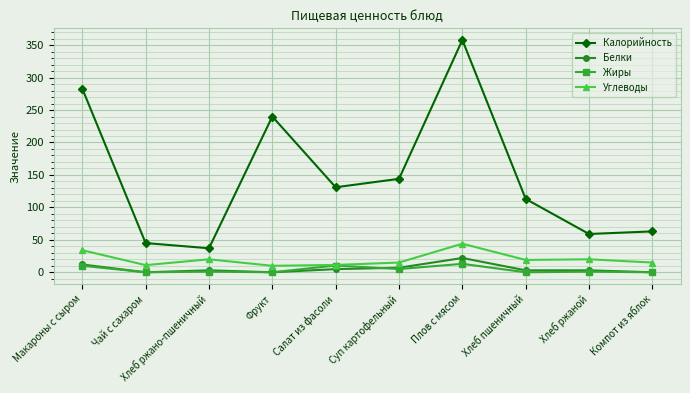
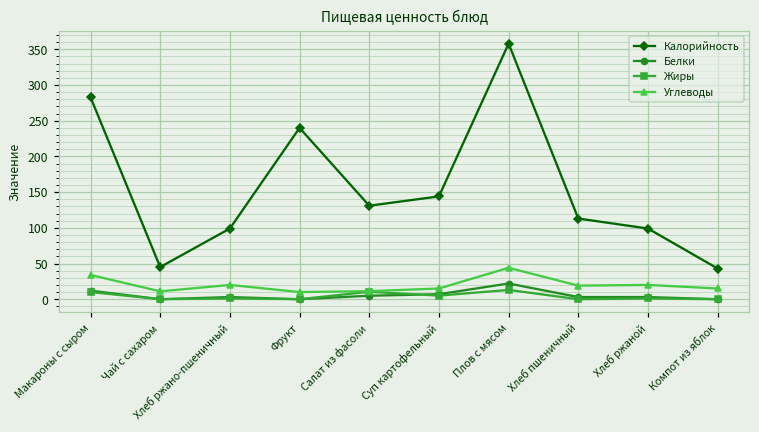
Калорийность, Хлеб ржано-пшеничный: 40 -> 100
Калорийность, Хлеб ржаной: 60 -> 100
Калорийность, Компот из яблок: 60 -> 40
